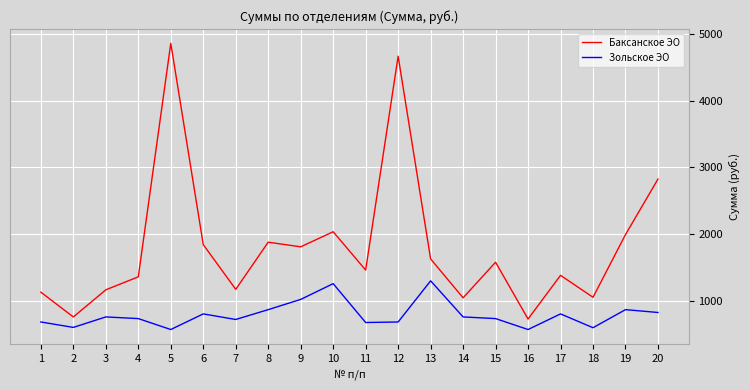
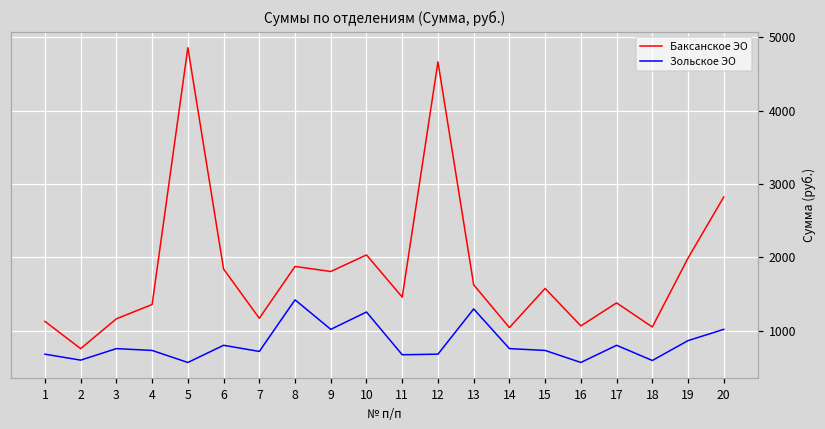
Зольское ЭО, 8: 900 -> 1400
Баксанское ЭО, 16: 700 -> 1100
Зольское ЭО, 20: 800 -> 1000
